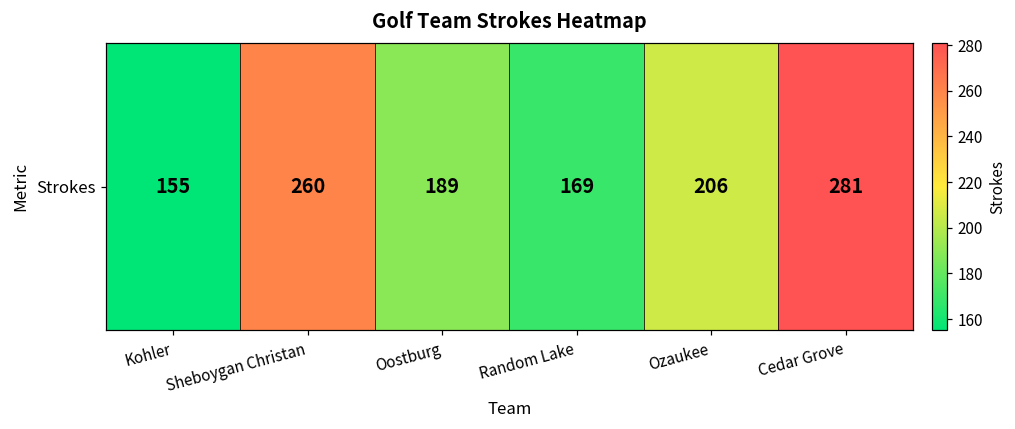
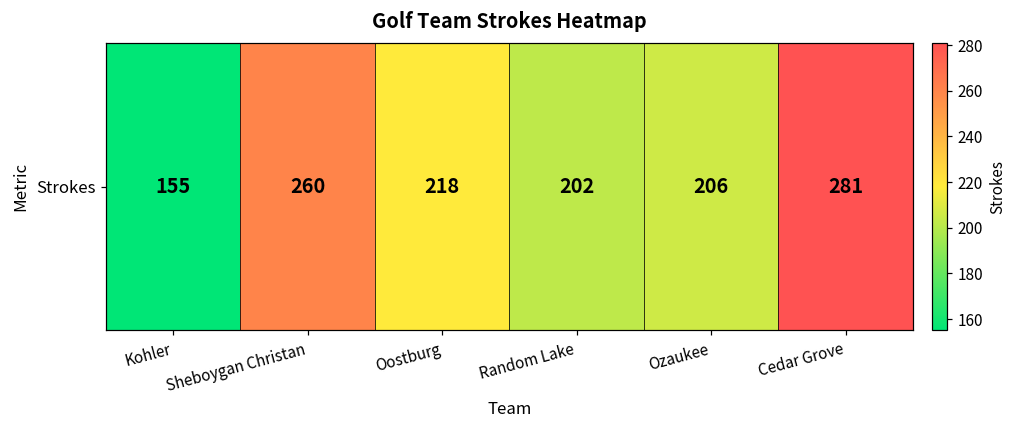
Strokes, Oostburg: 189 -> 218
Strokes, Random Lake: 169 -> 202
